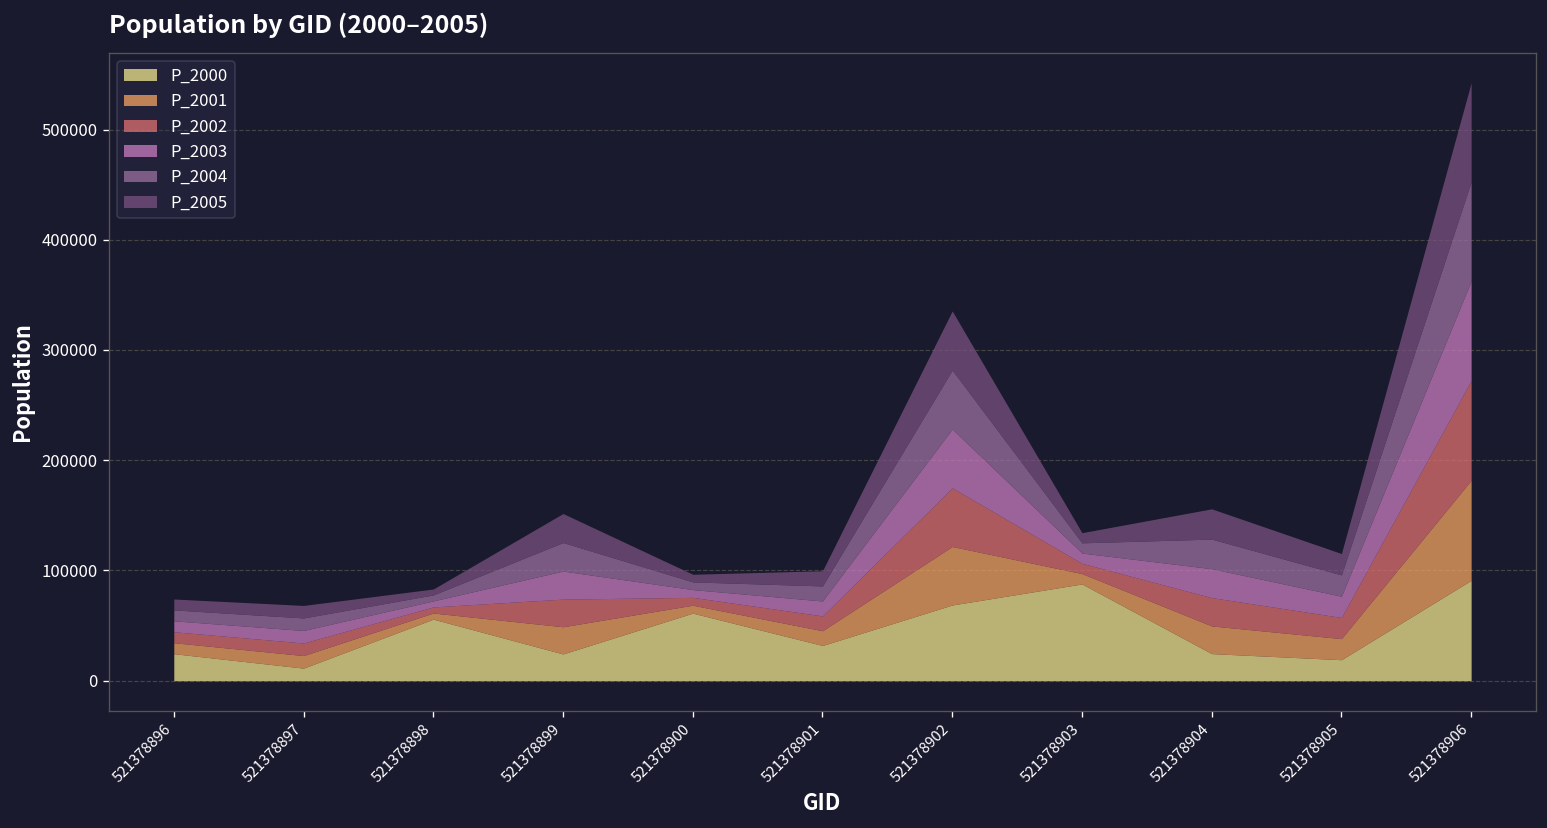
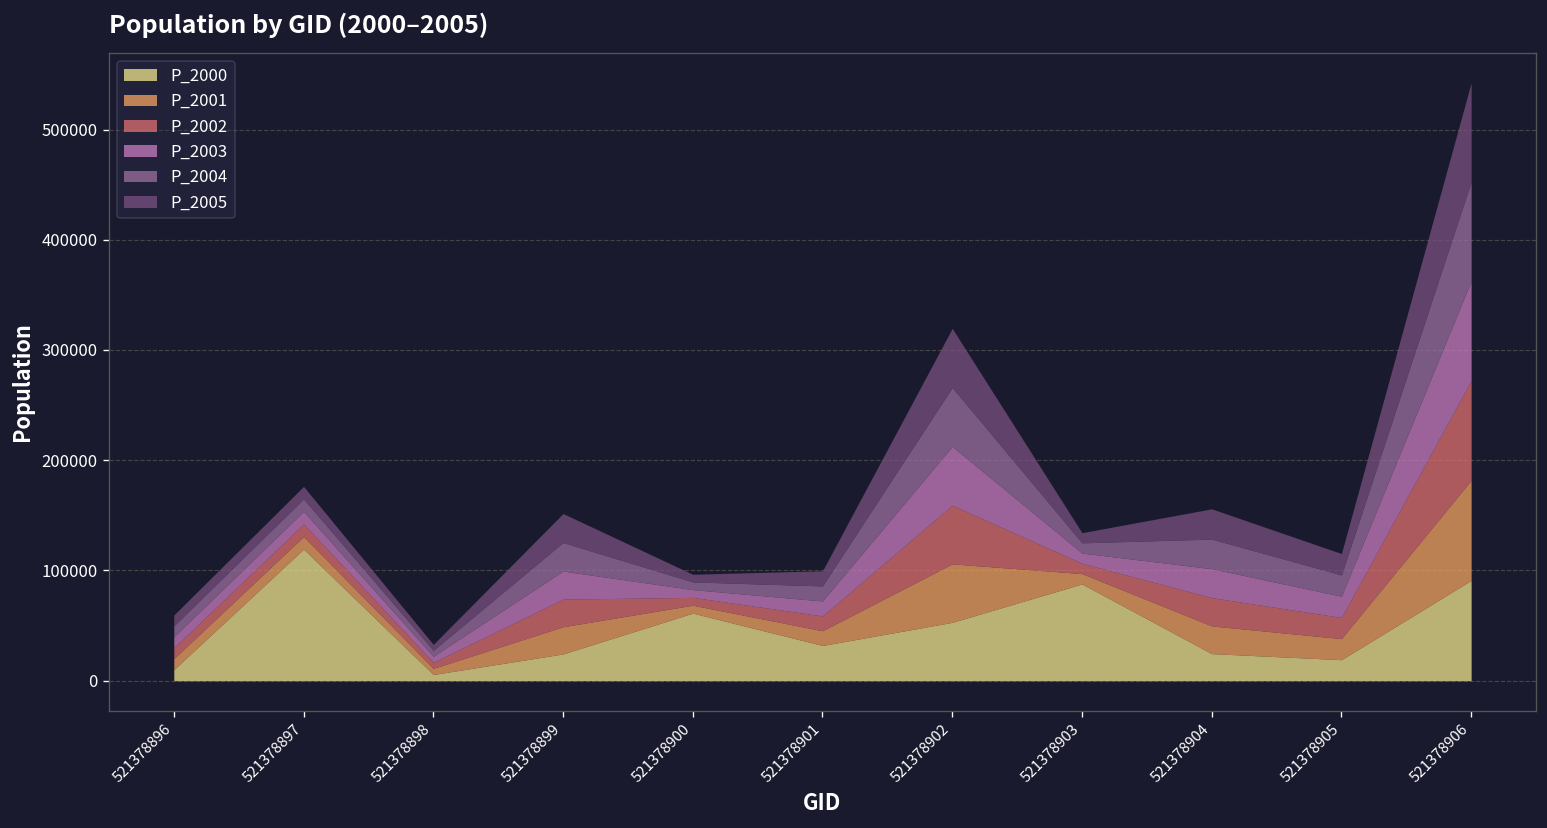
P_2000, 521378896: 20000 -> 10000
P_2000, 521378897: 10000 -> 120000
P_2000, 521378898: 60000 -> 10000
P_2000, 521378902: 70000 -> 50000
